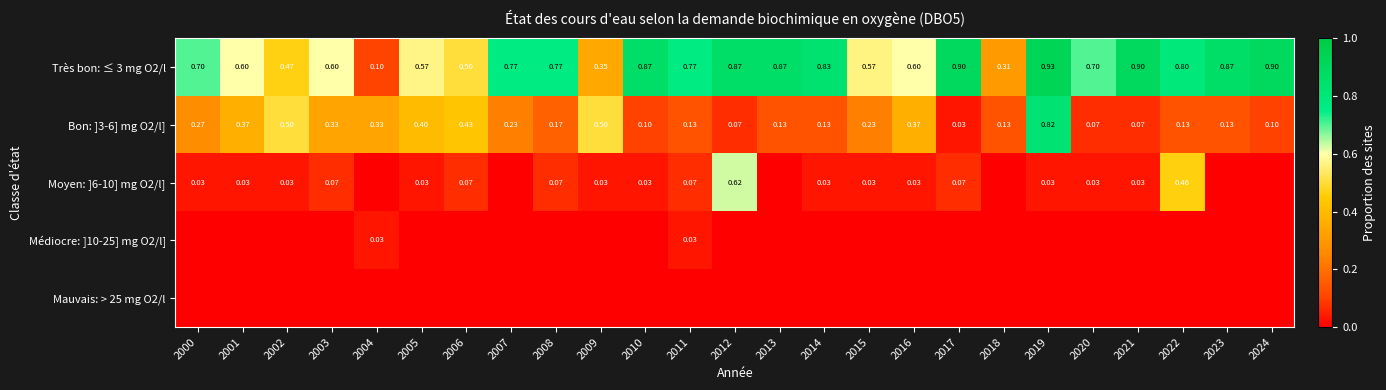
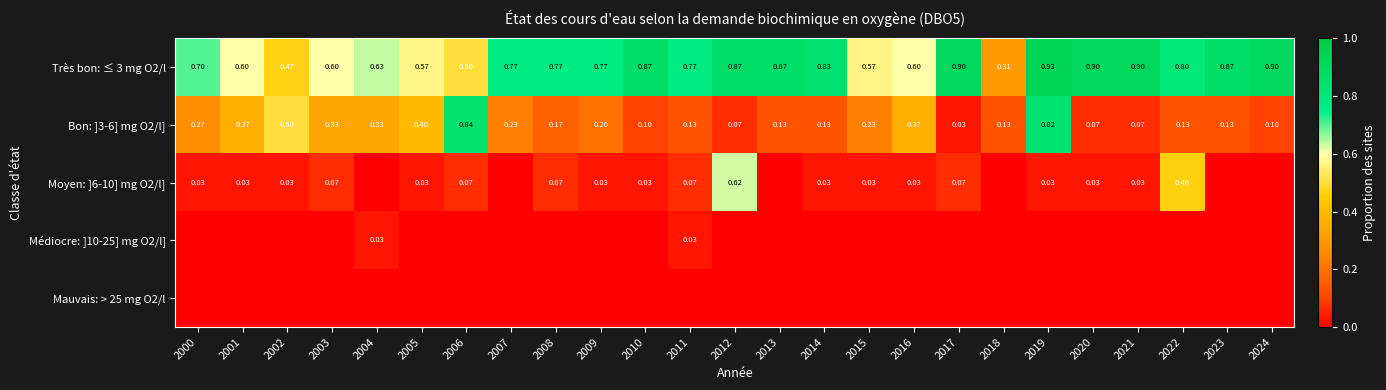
Très bon: ≤ 3 mg O2/l, 2004: 0.10 -> 0.63
Très bon: ≤ 3 mg O2/l, 2009: 0.35 -> 0.77
Très bon: ≤ 3 mg O2/l, 2020: 0.70 -> 0.90
Bon: ]3-6] mg O2/l], 2006: 0.43 -> 0.84
Bon: ]3-6] mg O2/l], 2009: 0.50 -> 0.20
